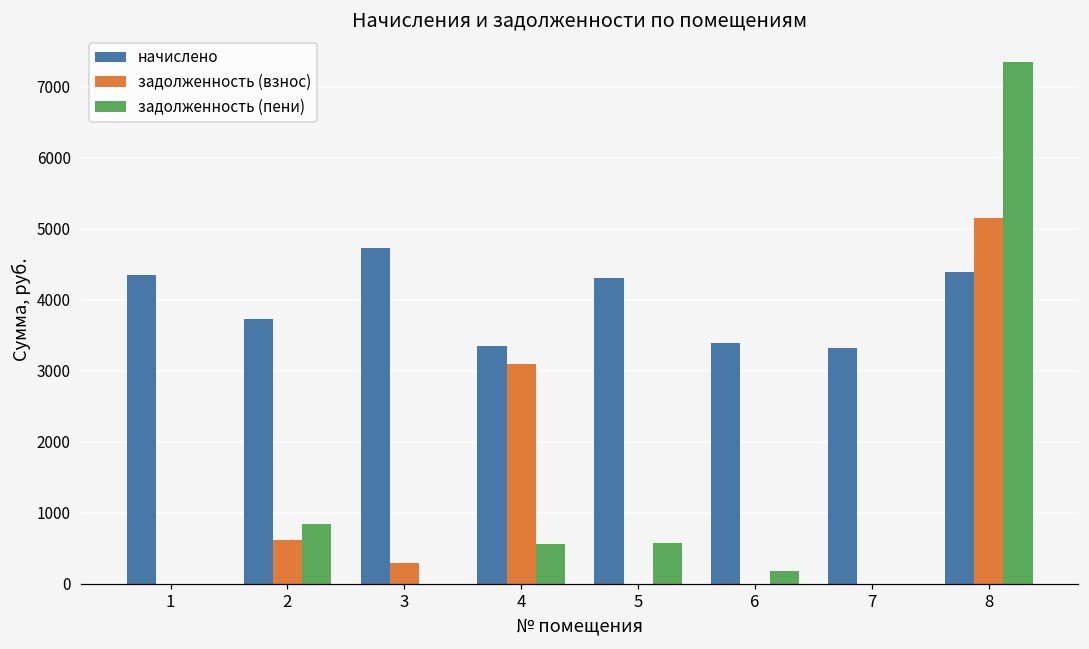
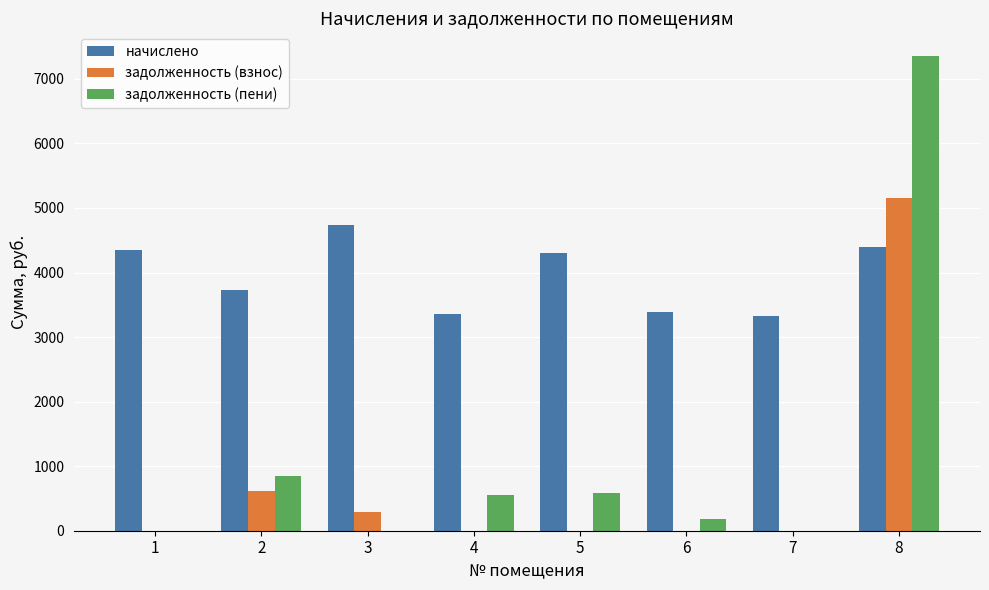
задолженность (взнос), 4: 3100 -> 0
